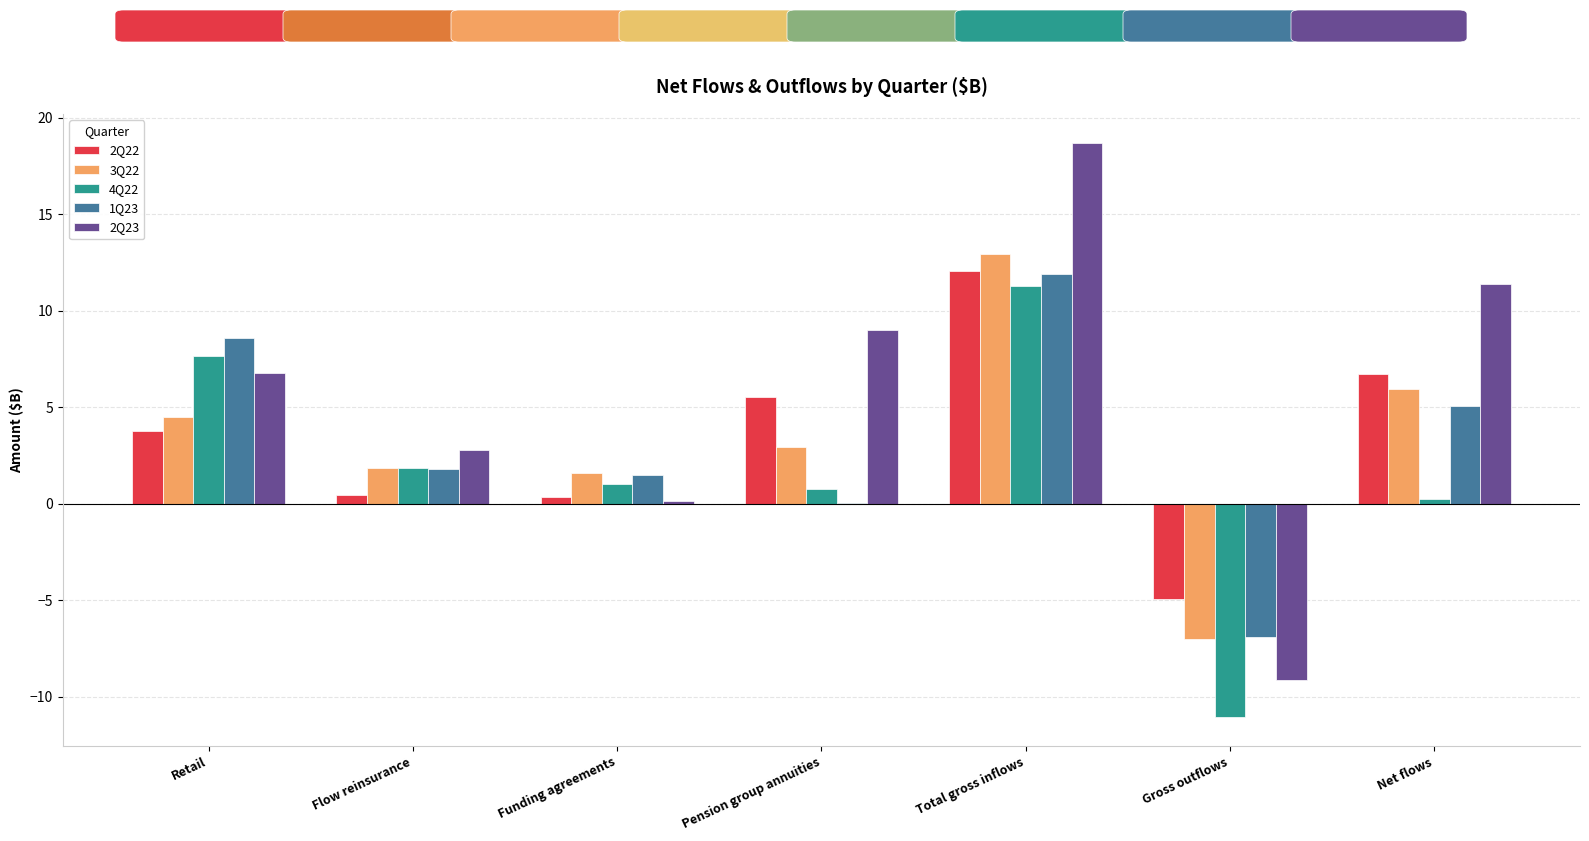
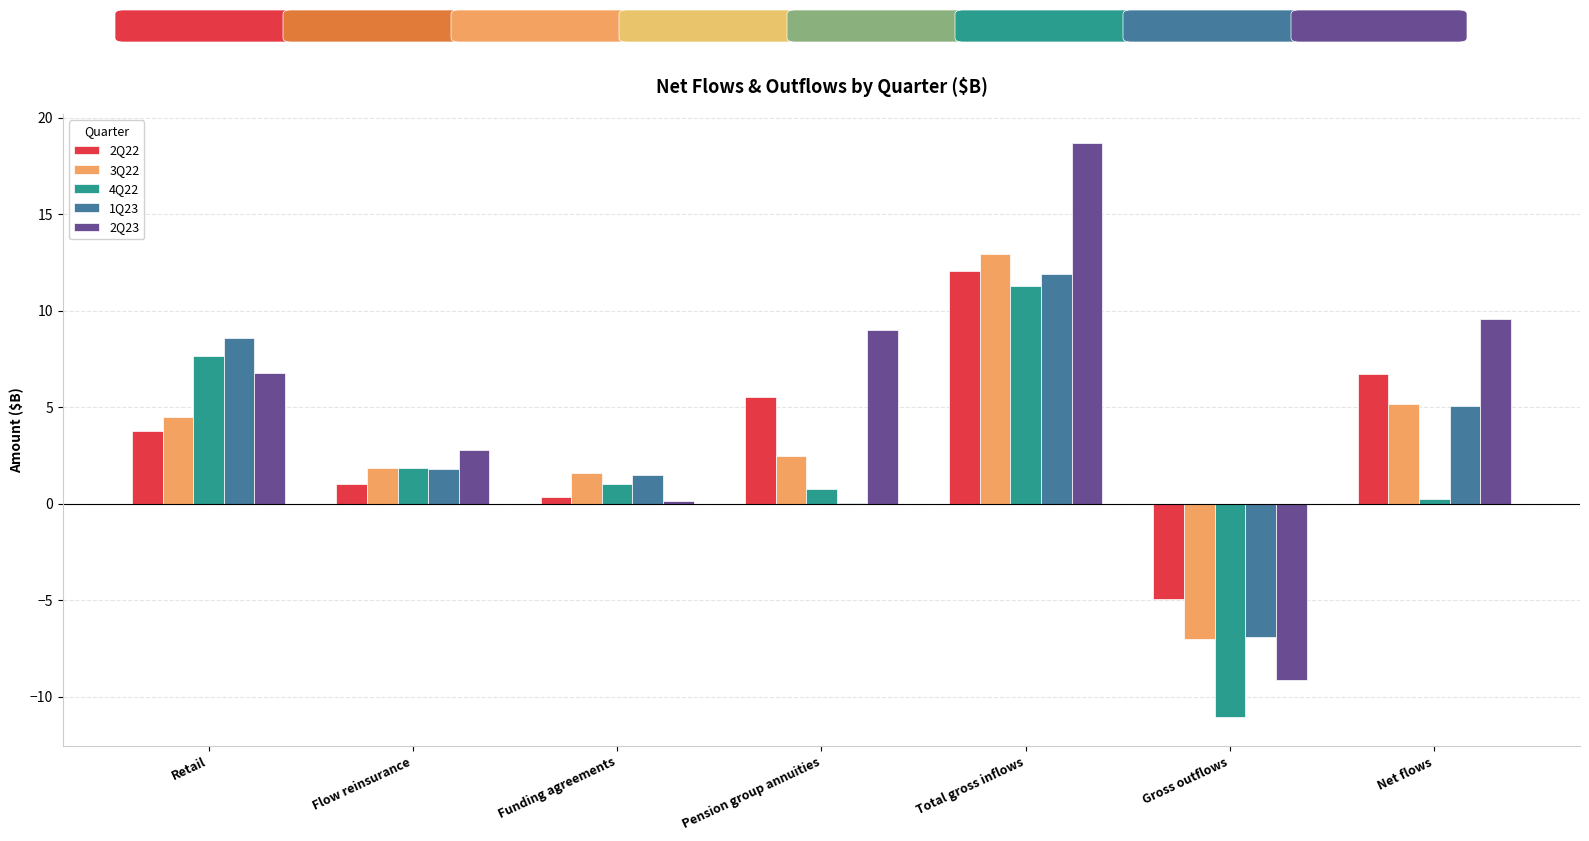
2Q22, Flow reinsurance: 0.5 -> 1.0
3Q22, Pension group annuities: 2.9 -> 2.5
3Q22, Net flows: 6.0 -> 5.2
2Q23, Net flows: 11.4 -> 9.6
